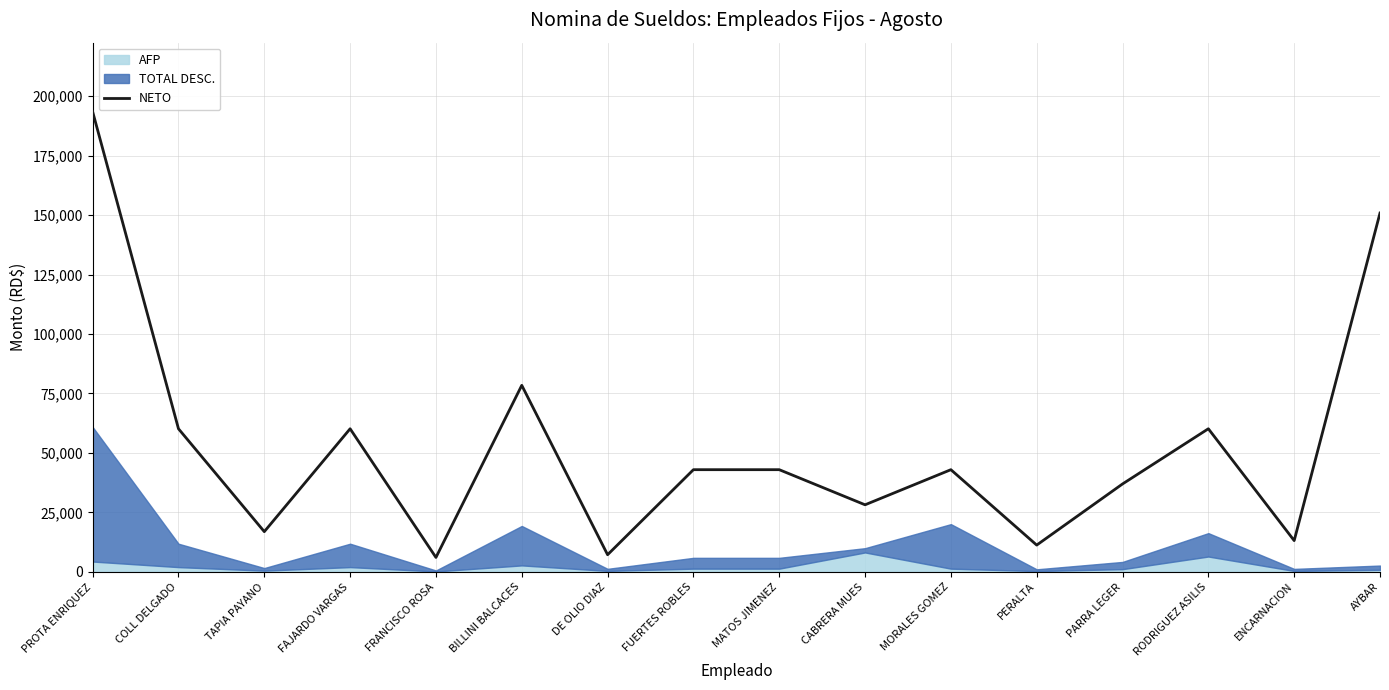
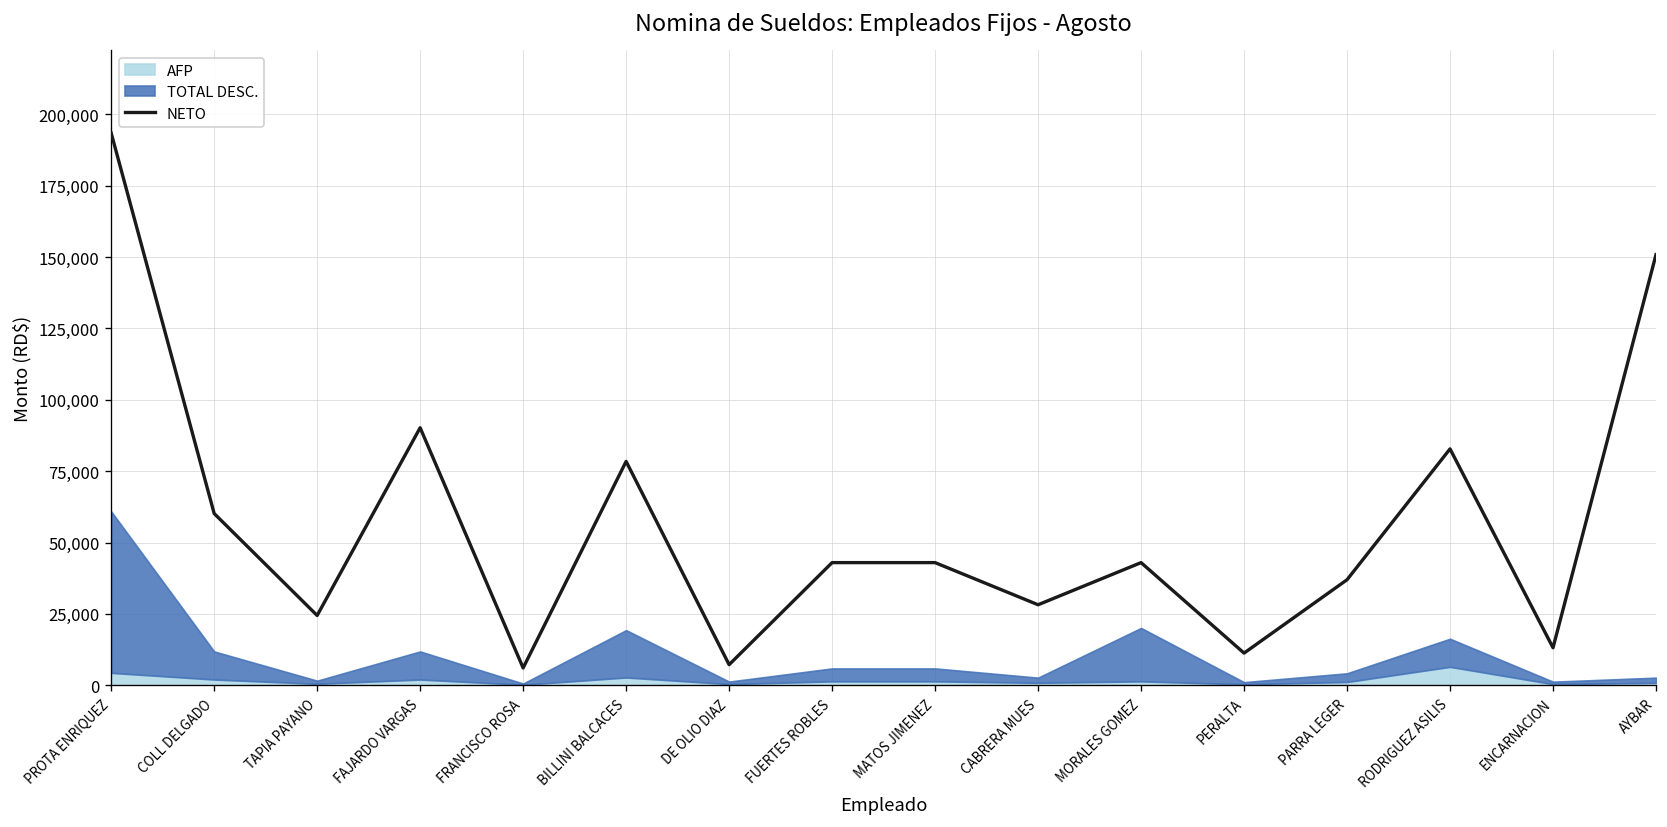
NETO, TAPIA PAYANO: 17,000 -> 24,000
NETO, FAJARDO VARGAS: 60,000 -> 90,000
AFP, CABRERA MUES: 8,000 -> 1,000
NETO, RODRIGUEZ ASILIS: 60,000 -> 83,000
